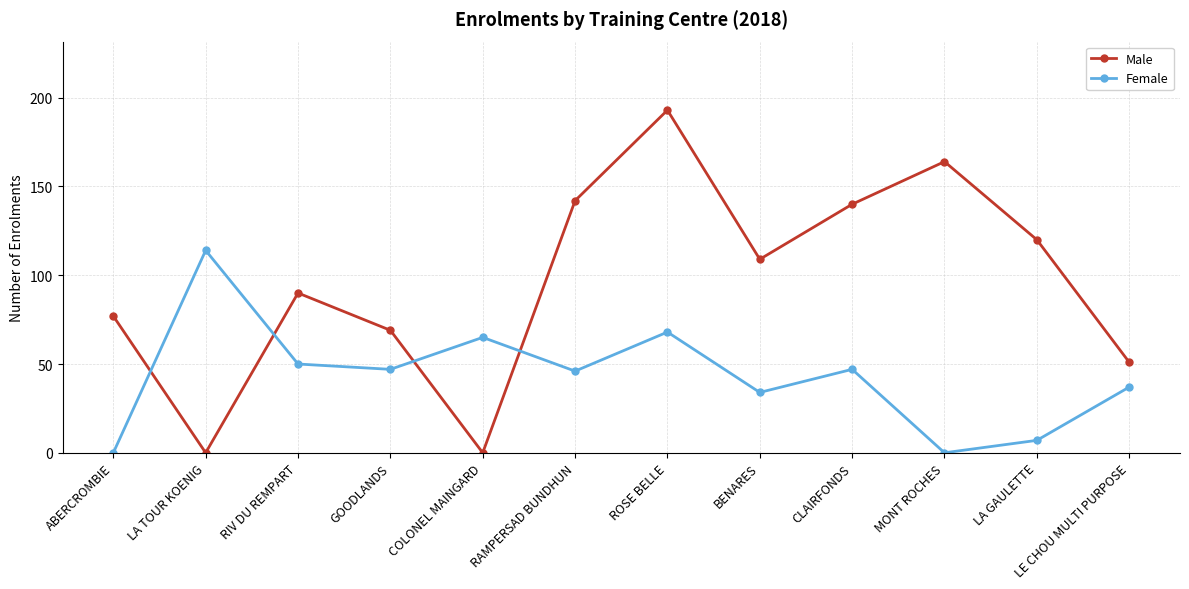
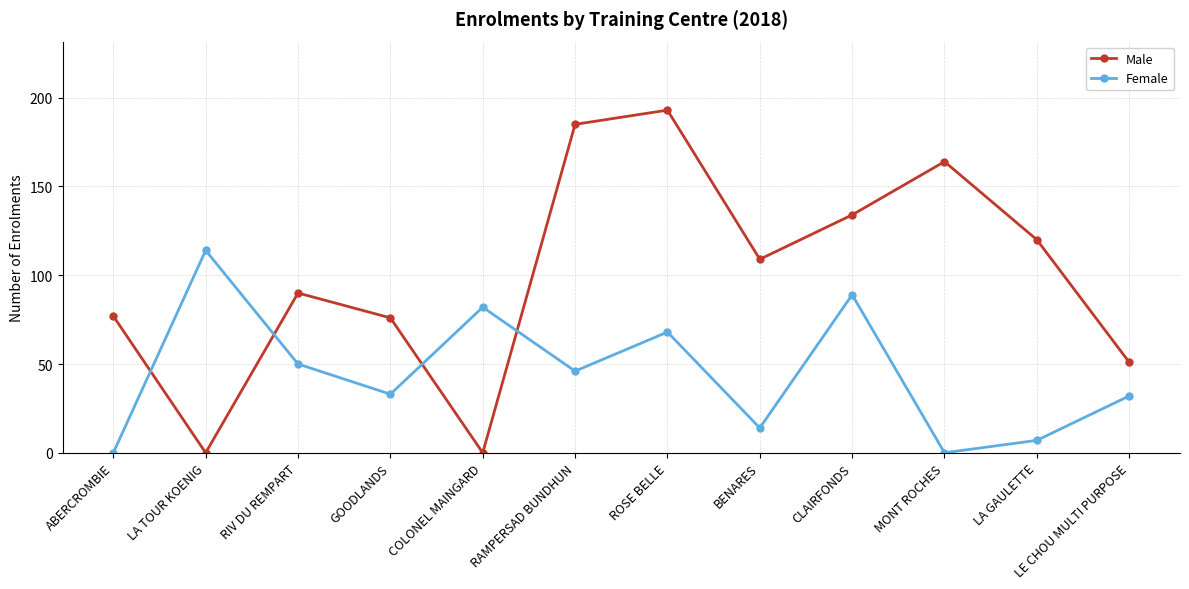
Male, GOODLANDS: 69 -> 76
Female, GOODLANDS: 47 -> 33
Female, COLONEL MAINGARD: 65 -> 82
Male, RAMPERSAD BUNDHUN: 142 -> 185
Female, BENARES: 34 -> 14
Male, CLAIRFONDS: 140 -> 134
Female, CLAIRFONDS: 47 -> 89
Female, LE CHOU MULTI PURPOSE: 37 -> 32
